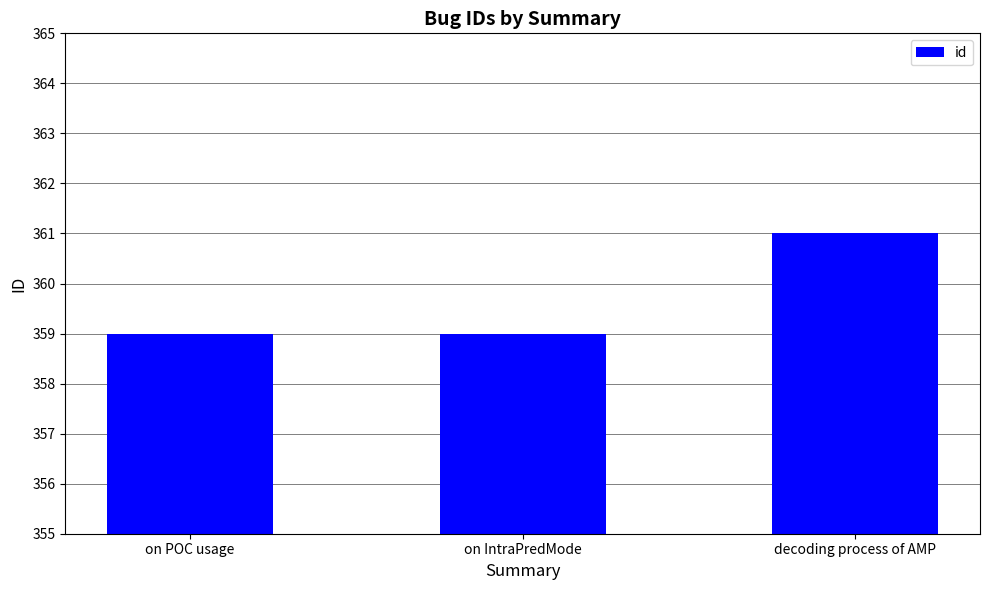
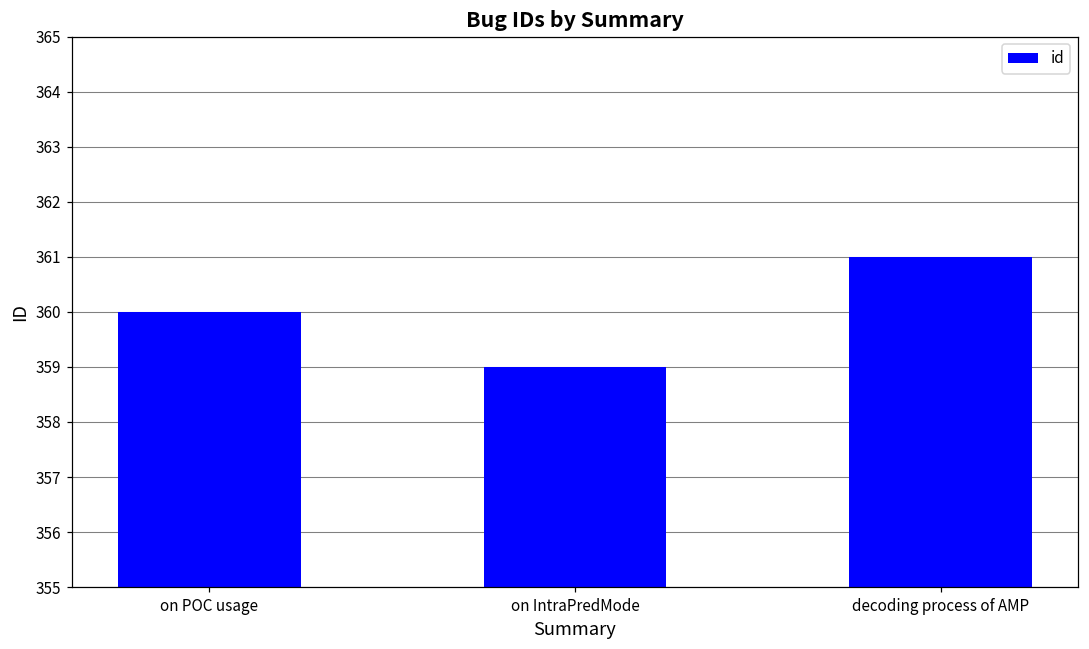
on POC usage: 359 -> 360
